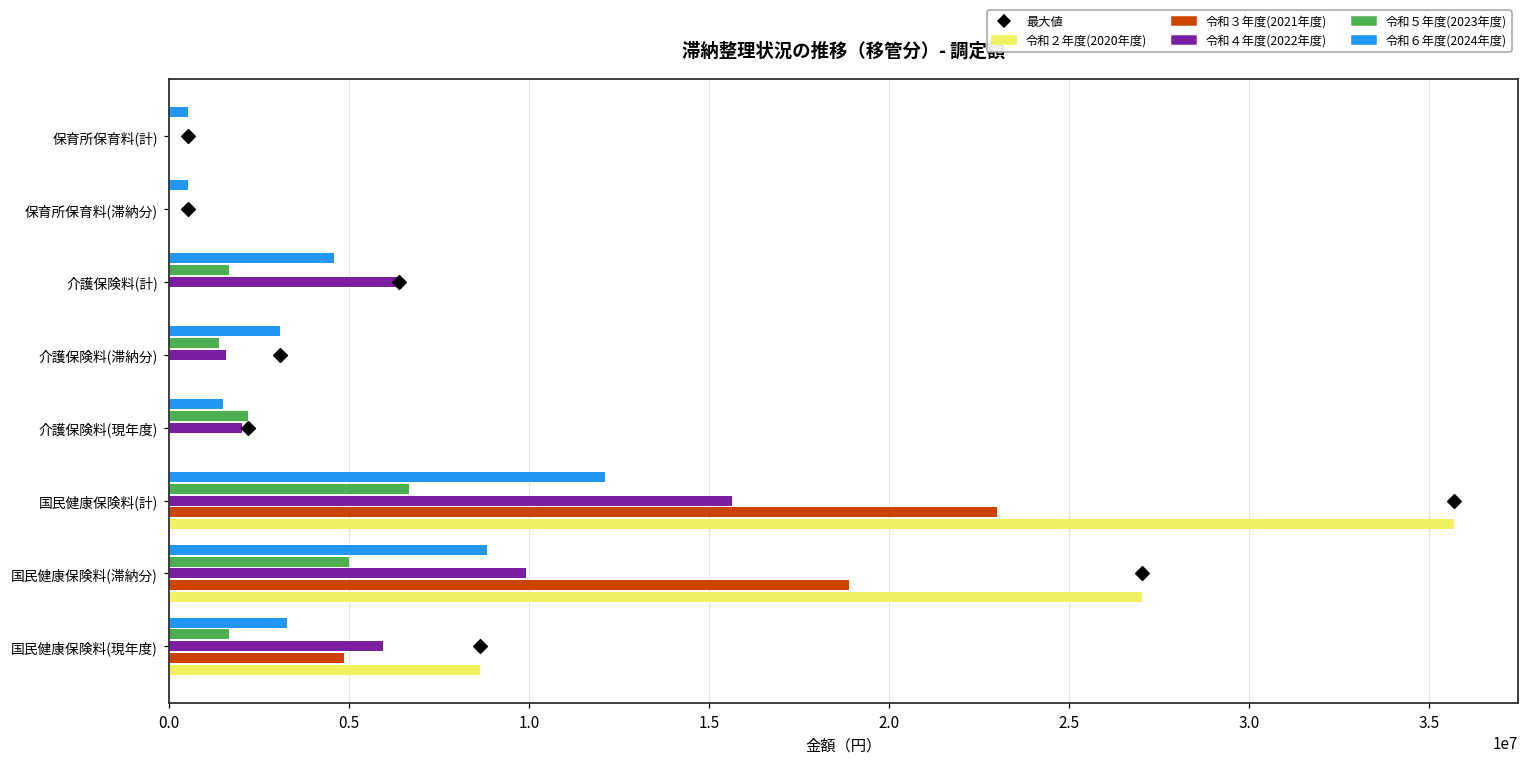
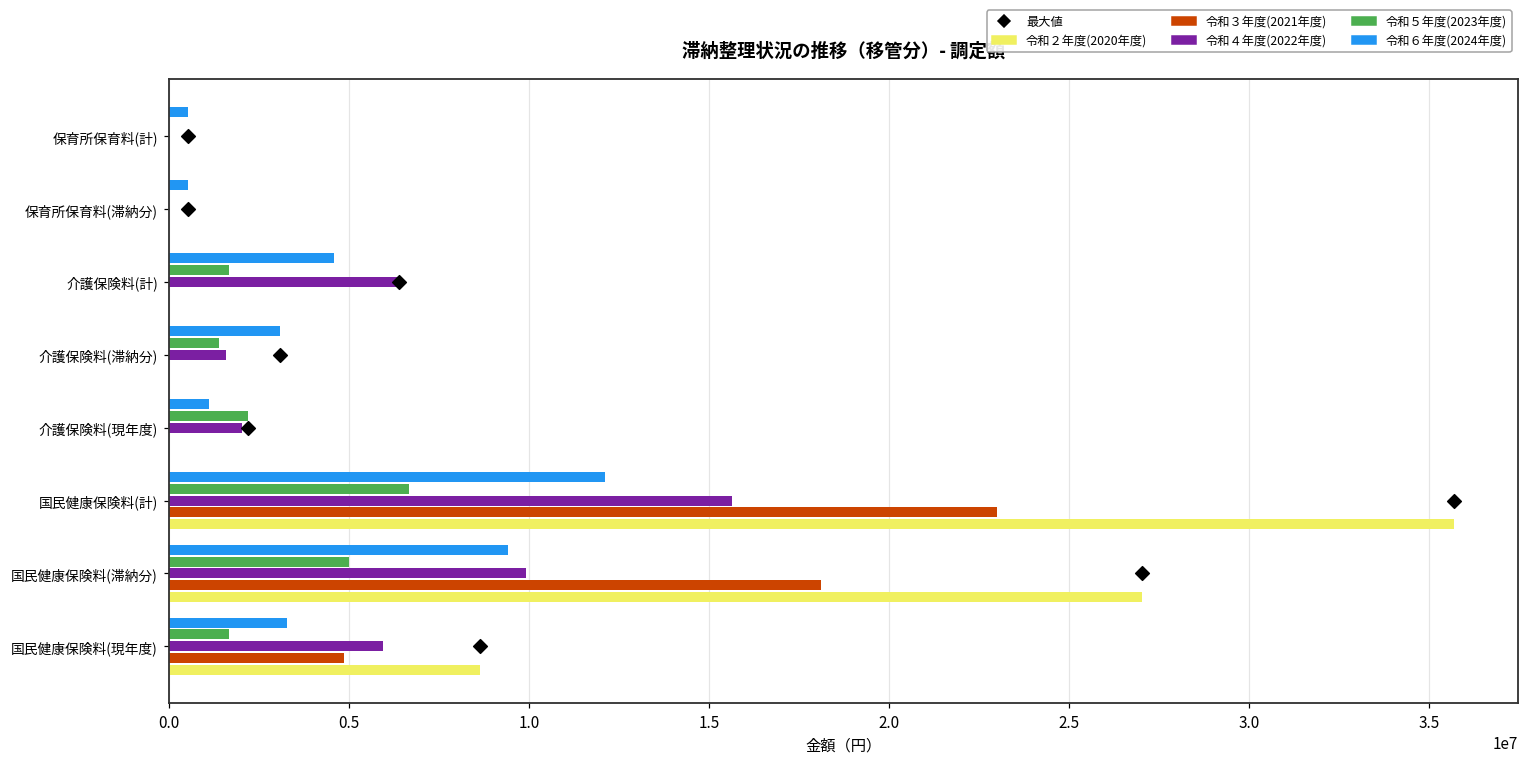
令和６年度(2024年度), 介護保険料(現年度): 1500000 -> 1100000
令和６年度(2024年度), 国民健康保険料(滞納分): 8800000 -> 9400000
令和３年度(2021年度), 国民健康保険料(滞納分): 18900000 -> 18100000
